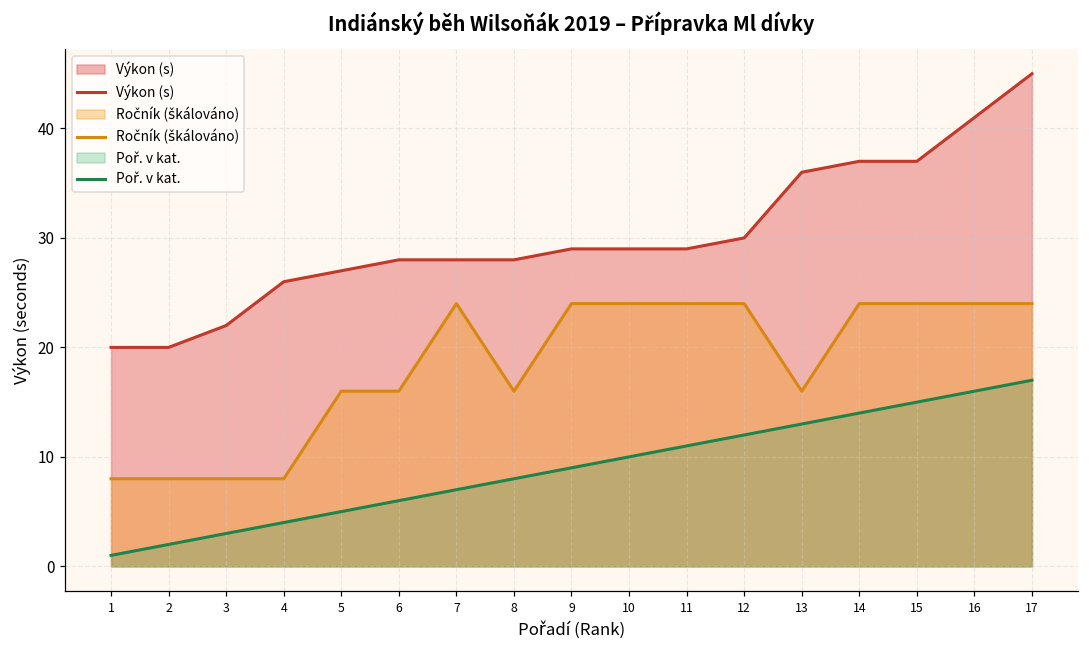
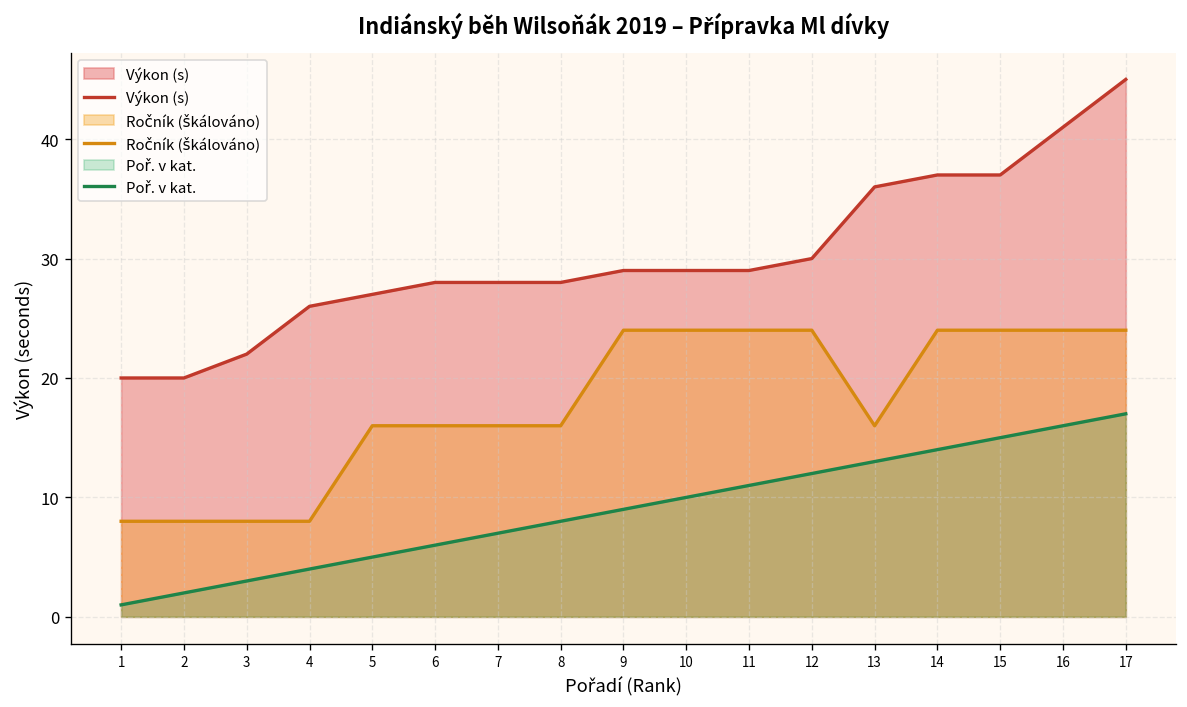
Ročník (škálováno), 7: 24 -> 16
